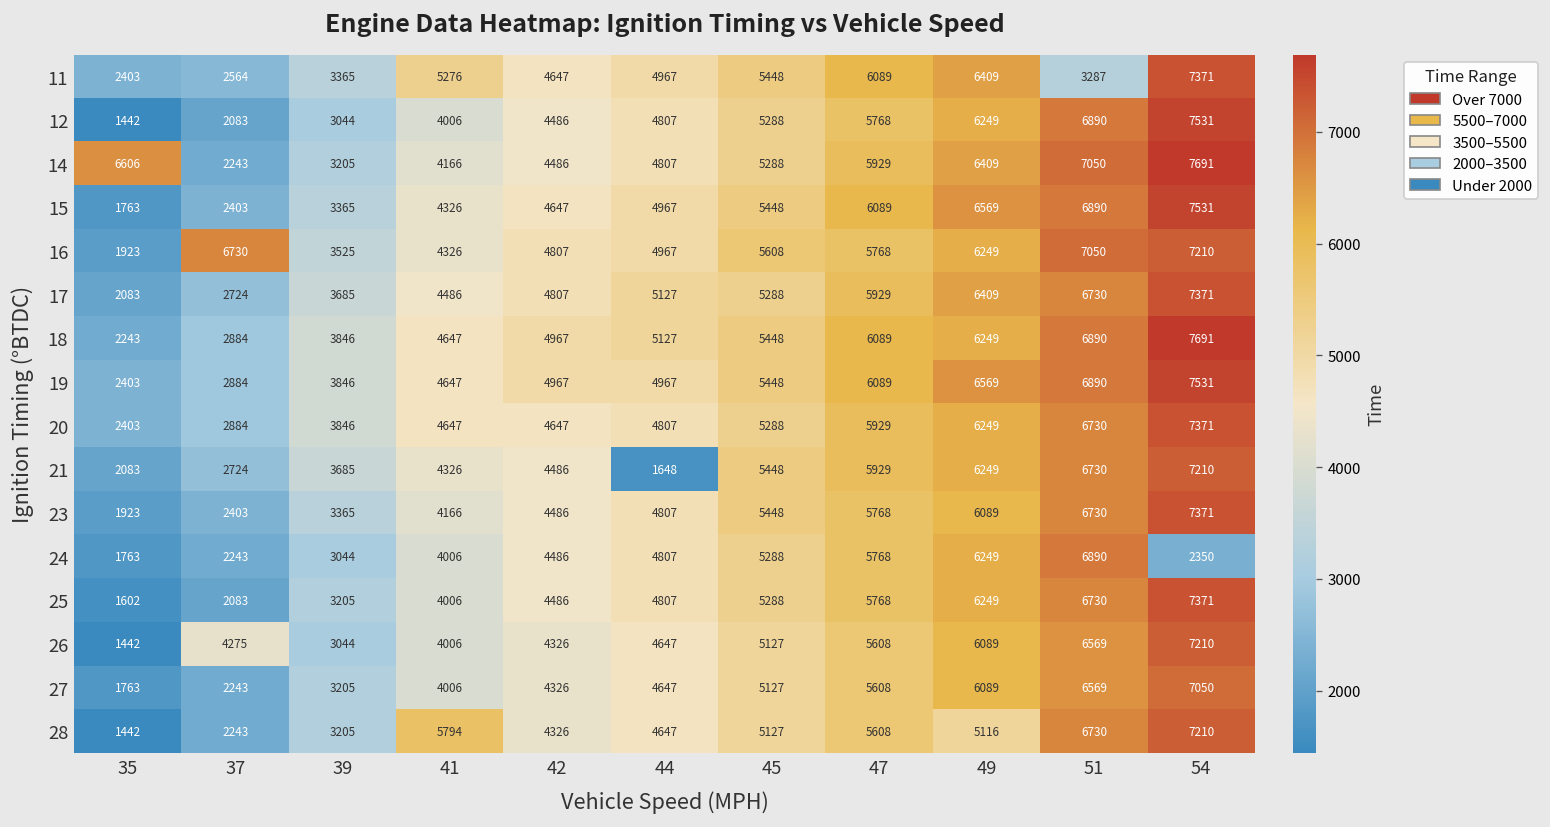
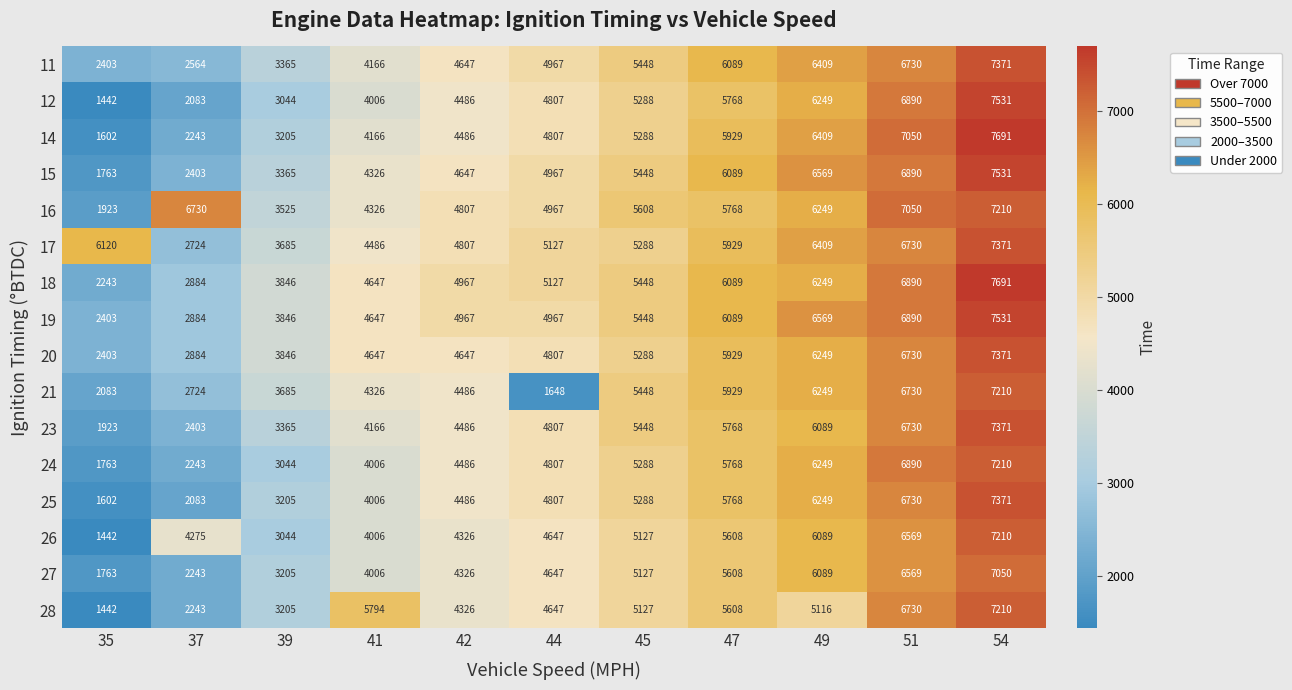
11, 41: 5276 -> 4166
11, 51: 3287 -> 6730
14, 35: 6606 -> 1602
17, 35: 2083 -> 6120
24, 54: 2350 -> 7210
